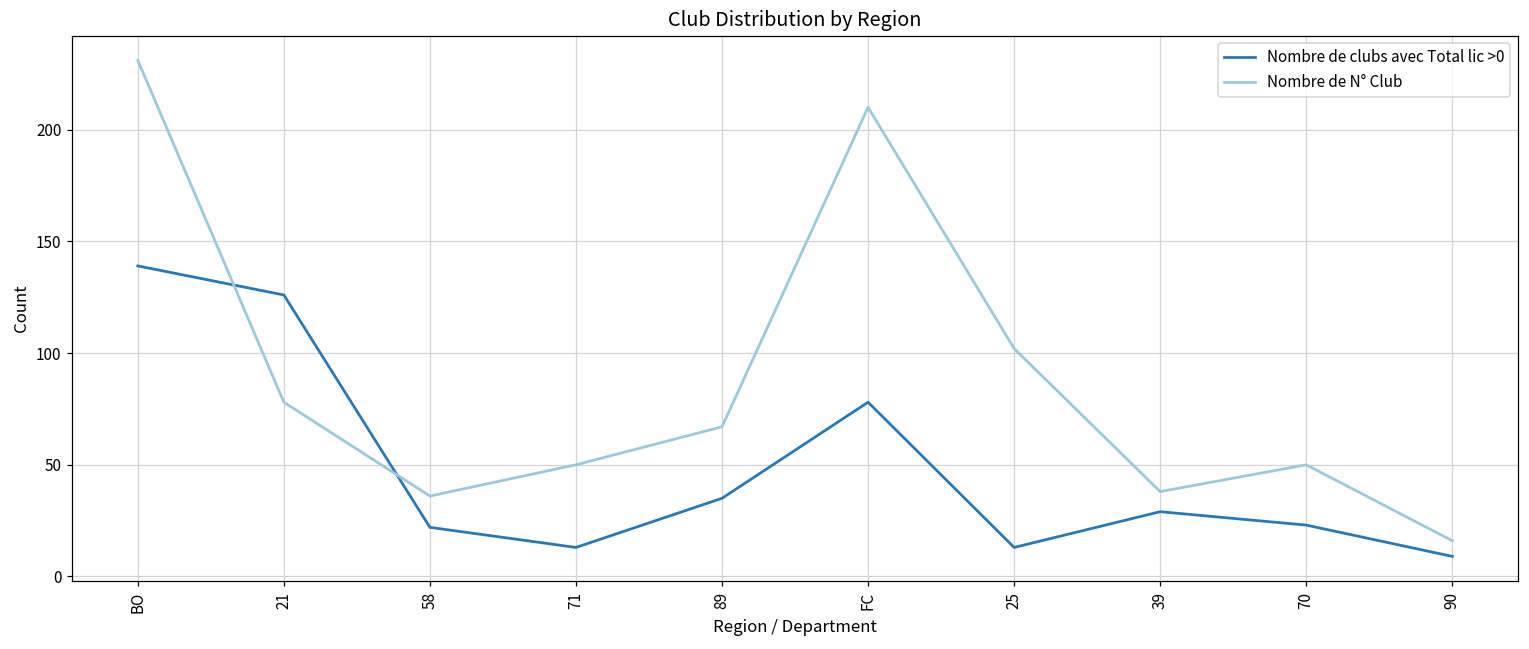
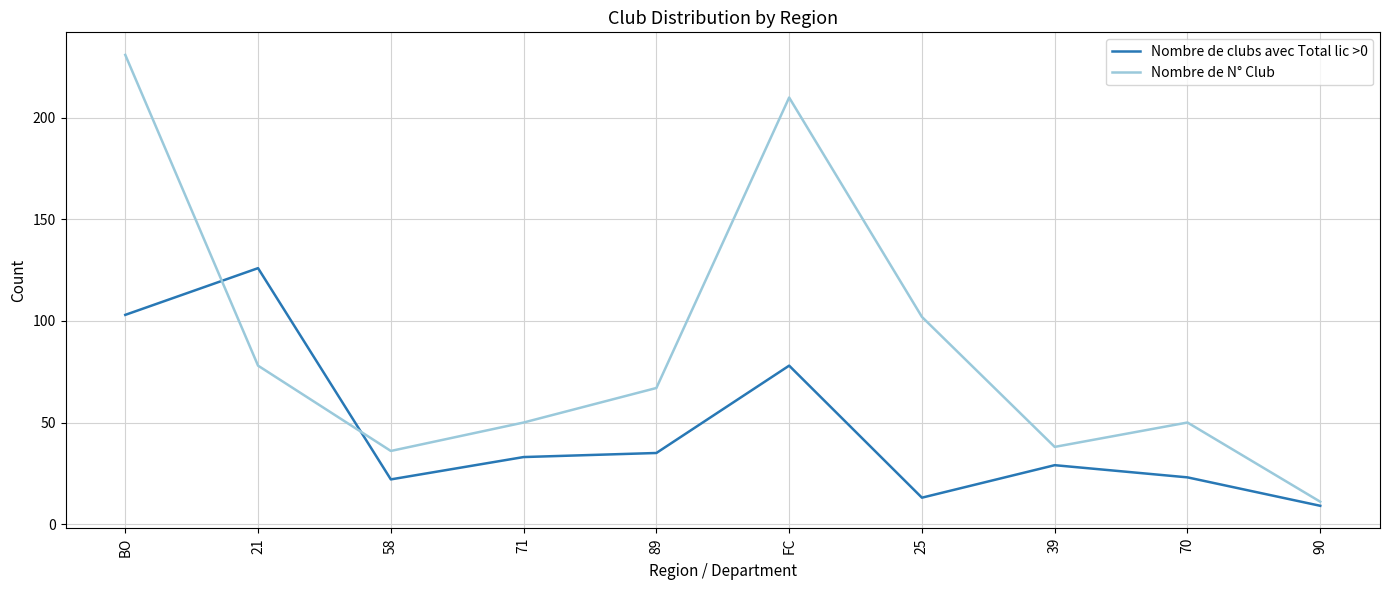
Nombre de clubs avec Total lic >0, BO: 139 -> 103
Nombre de clubs avec Total lic >0, 71: 13 -> 33
Nombre de N° Club, 90: 16 -> 11
